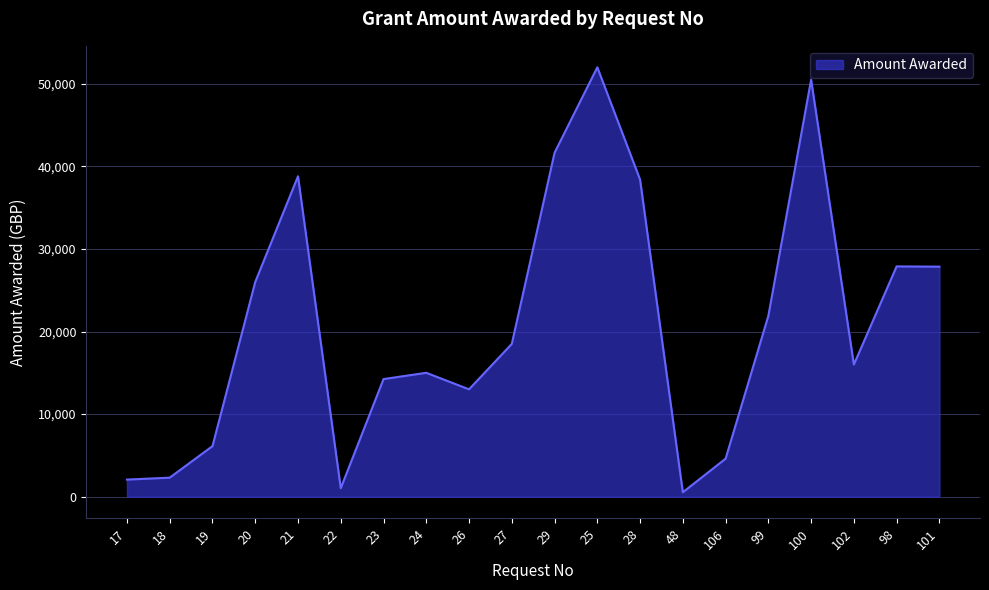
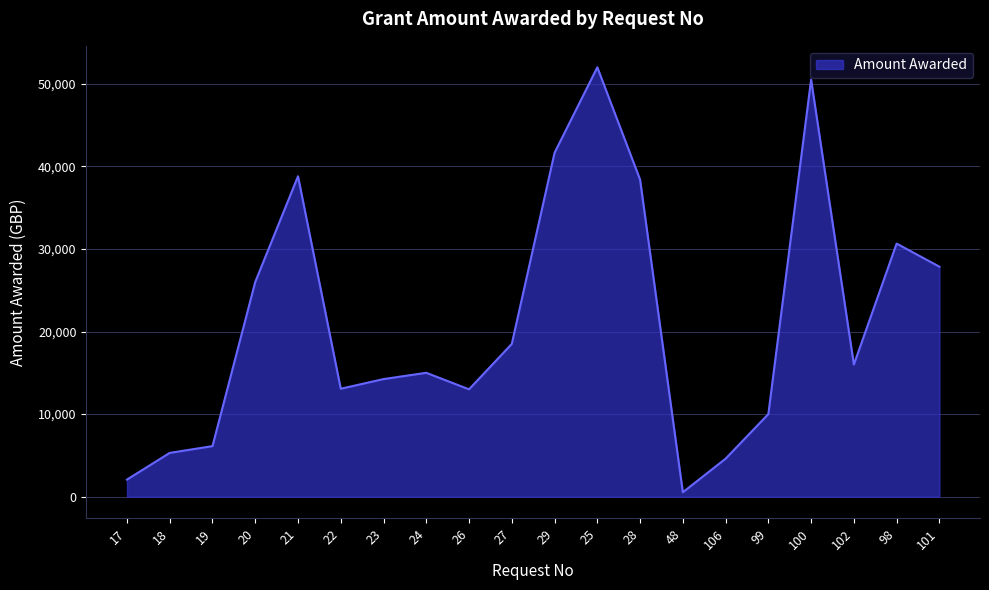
18: 2,000 -> 5,000
22: 1,000 -> 13,000
99: 22,000 -> 10,000
98: 28,000 -> 31,000
